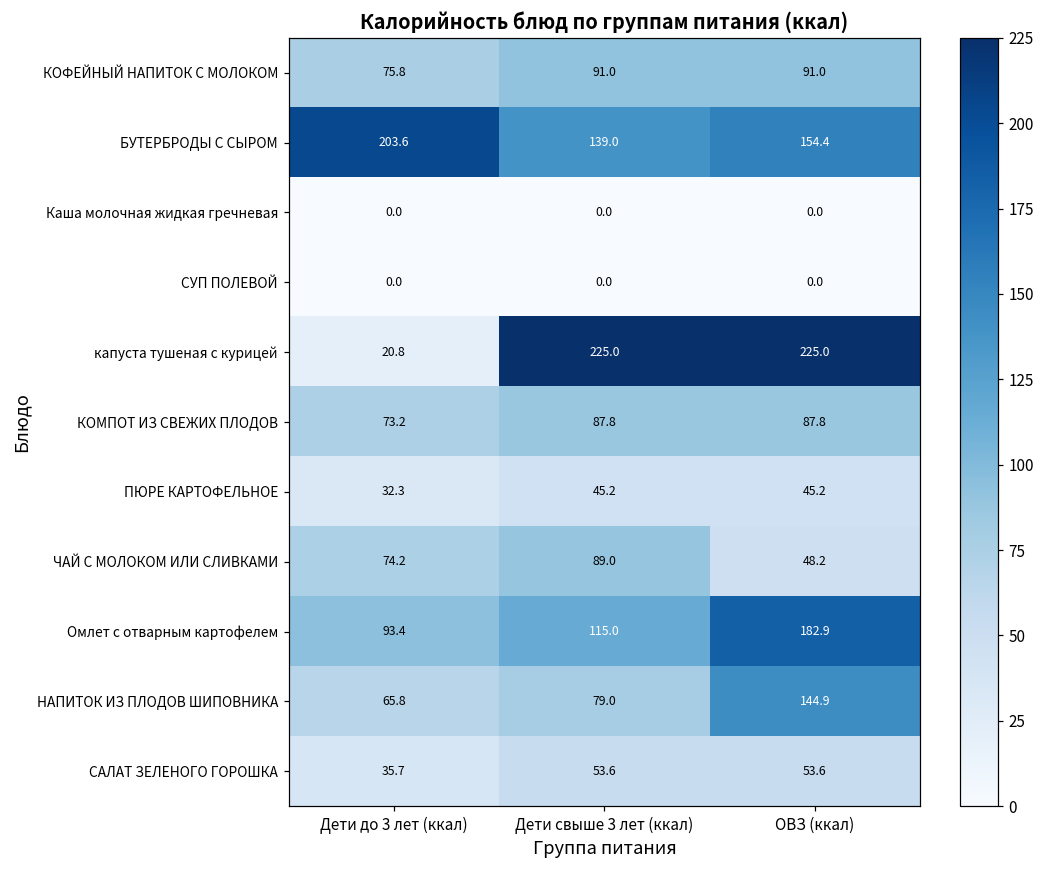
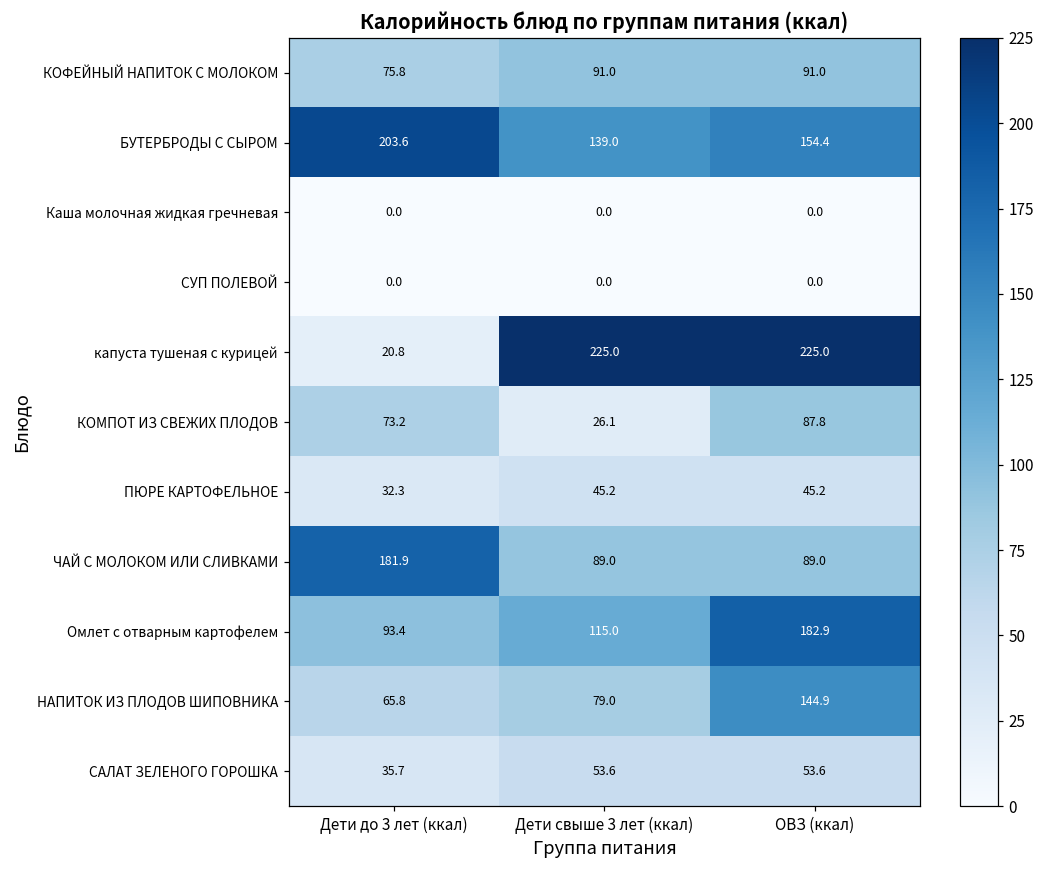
КОМПОТ ИЗ СВЕЖИХ ПЛОДОВ, Дети свыше 3 лет (ккал): 87.8 -> 26.1
ЧАЙ С МОЛОКОМ ИЛИ СЛИВКАМИ, Дети до 3 лет (ккал): 74.2 -> 181.9
ЧАЙ С МОЛОКОМ ИЛИ СЛИВКАМИ, ОВЗ (ккал): 48.2 -> 89.0
